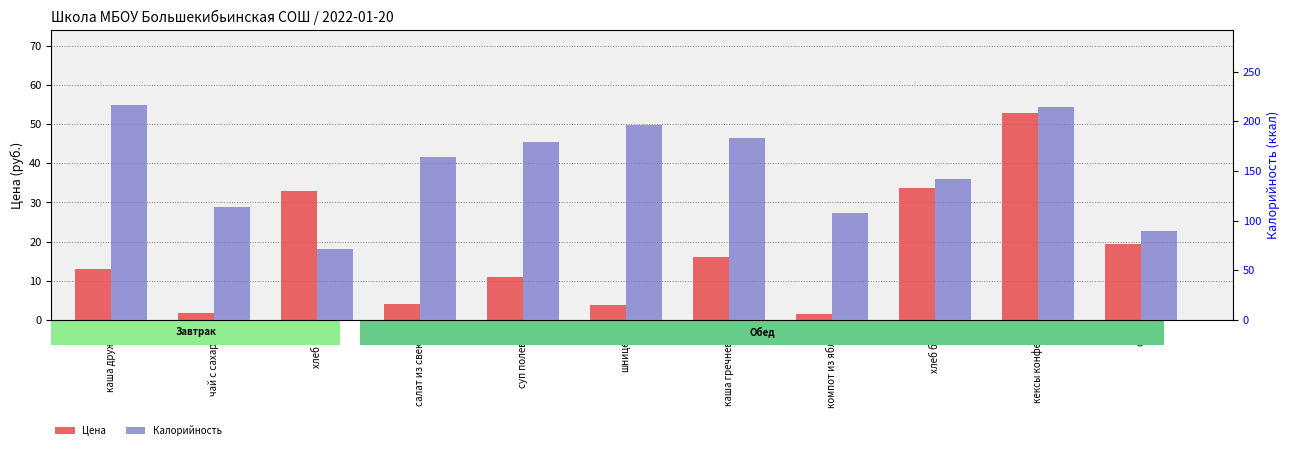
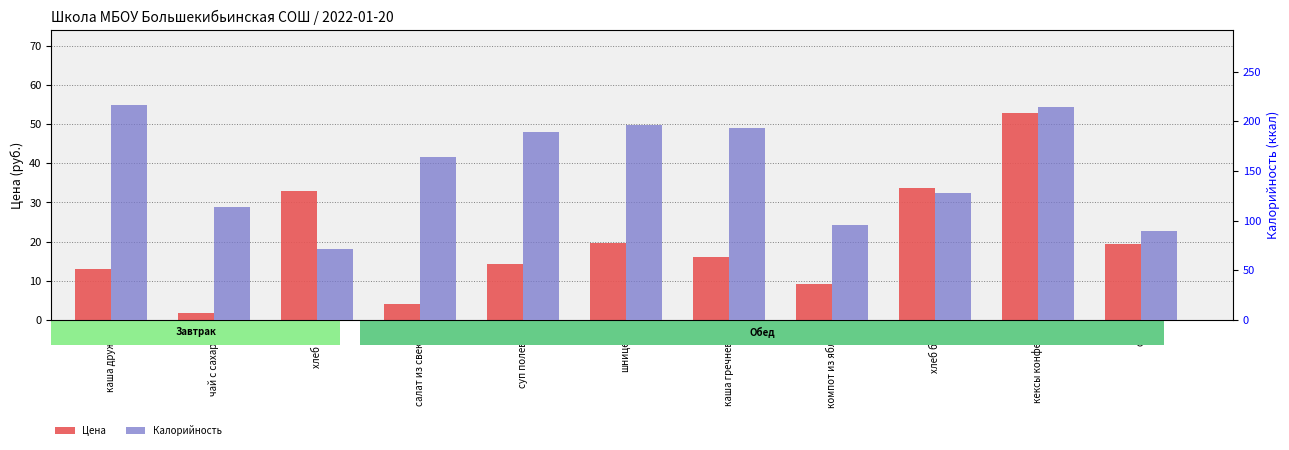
Цена, суп полевой: 11 -> 14
Цена, шницель: 4 -> 20
Цена, компот из яблок: 2 -> 9
Калорийность, суп полевой: 180 -> 190
Калорийность, каша гречневая: 180 -> 190
Калорийность, компот из яблок: 110 -> 100
Калорийность, хлеб бел.: 140 -> 130
